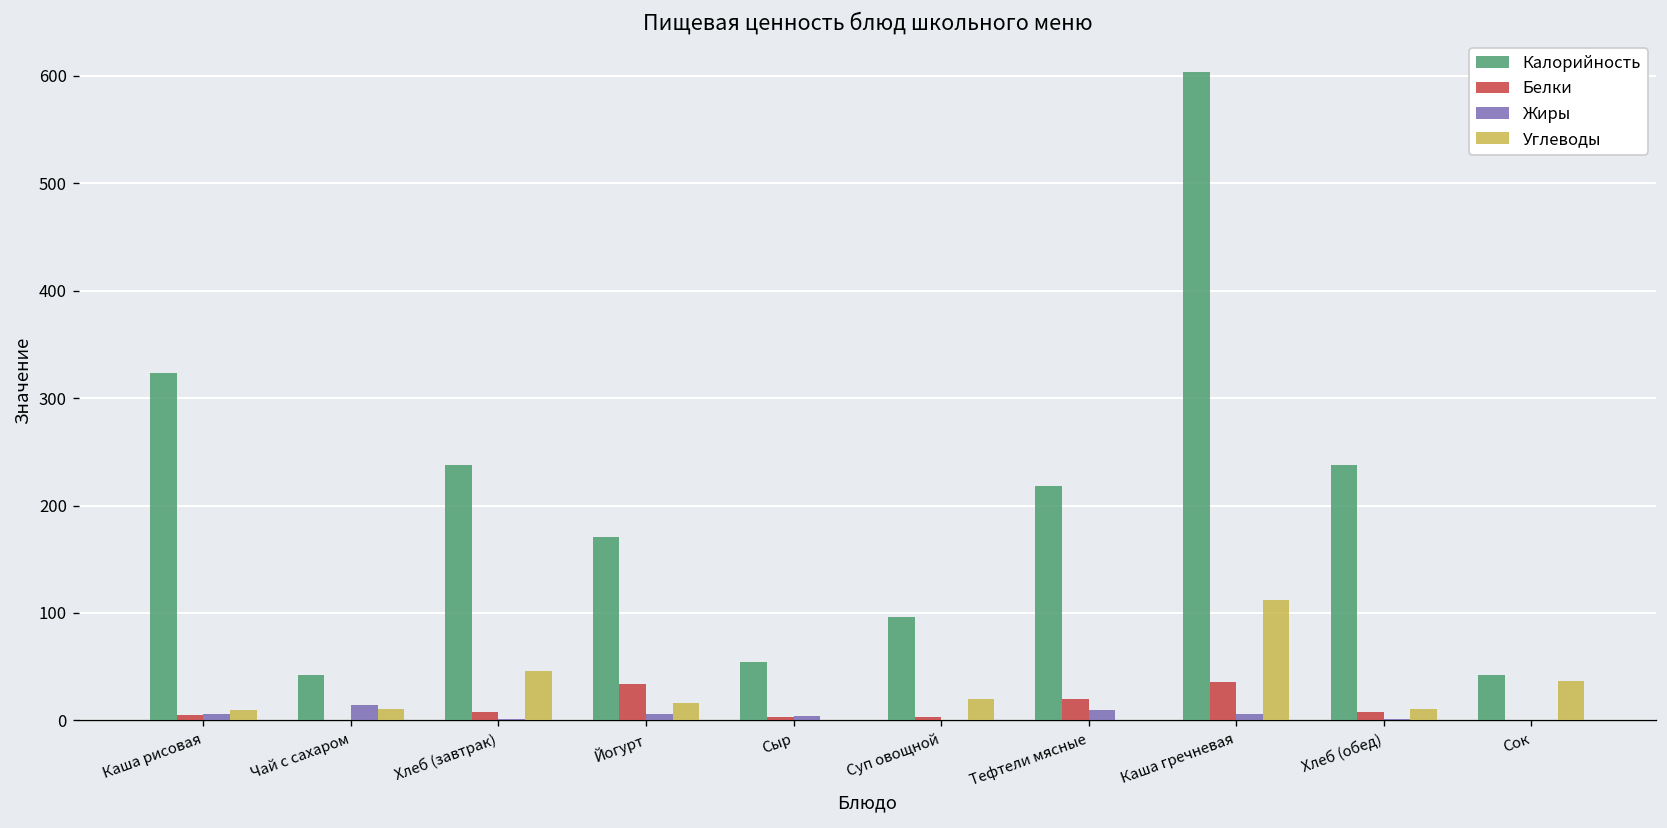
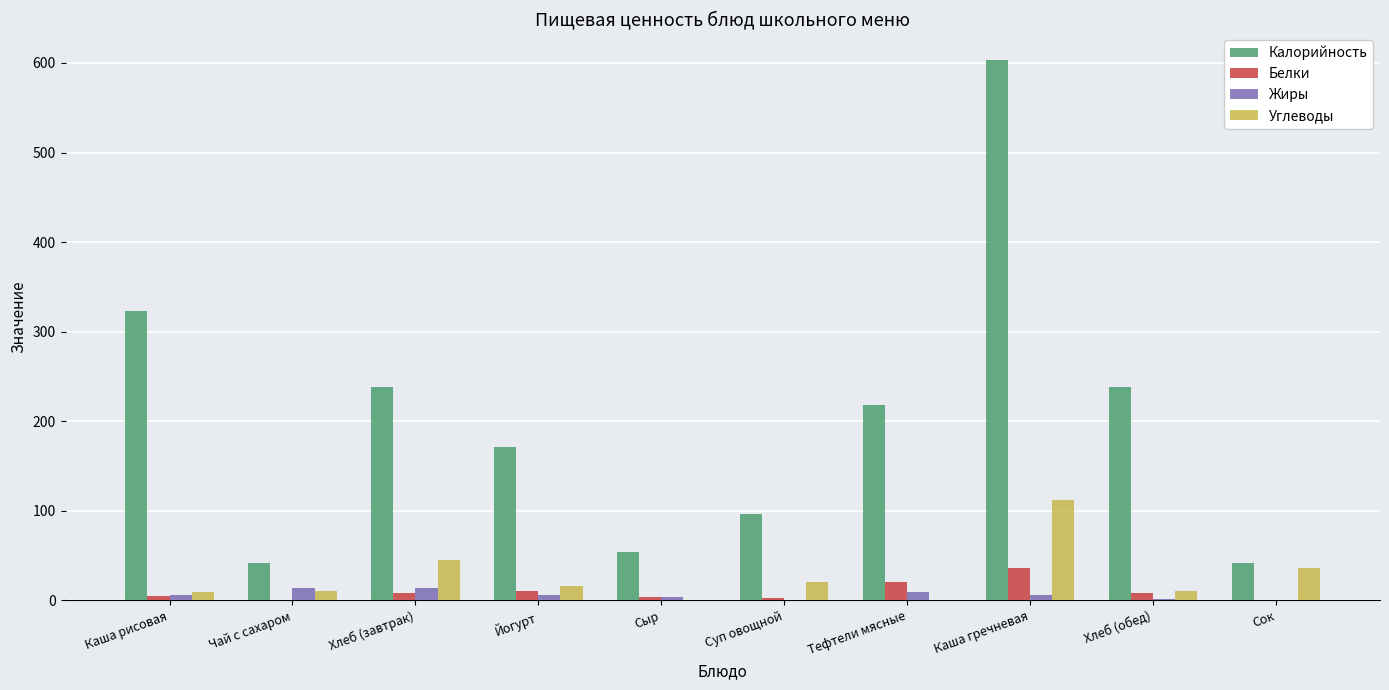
Жиры, Хлеб (завтрак): 0 -> 10
Белки, Йогурт: 30 -> 10
